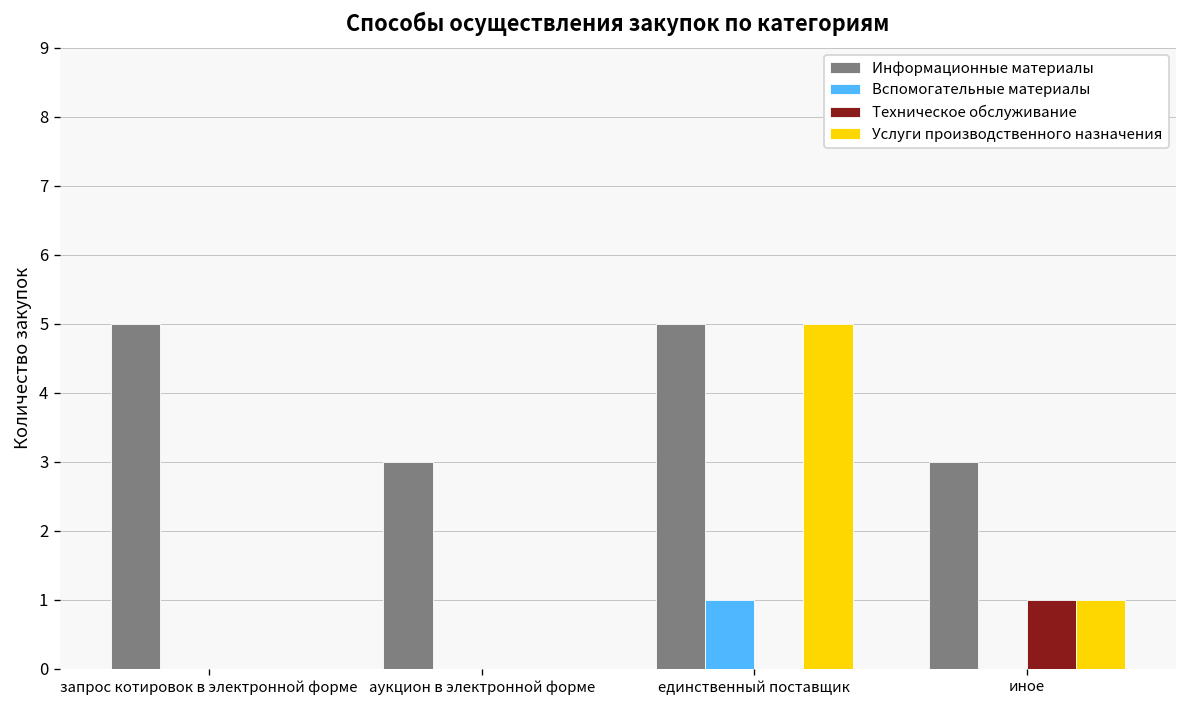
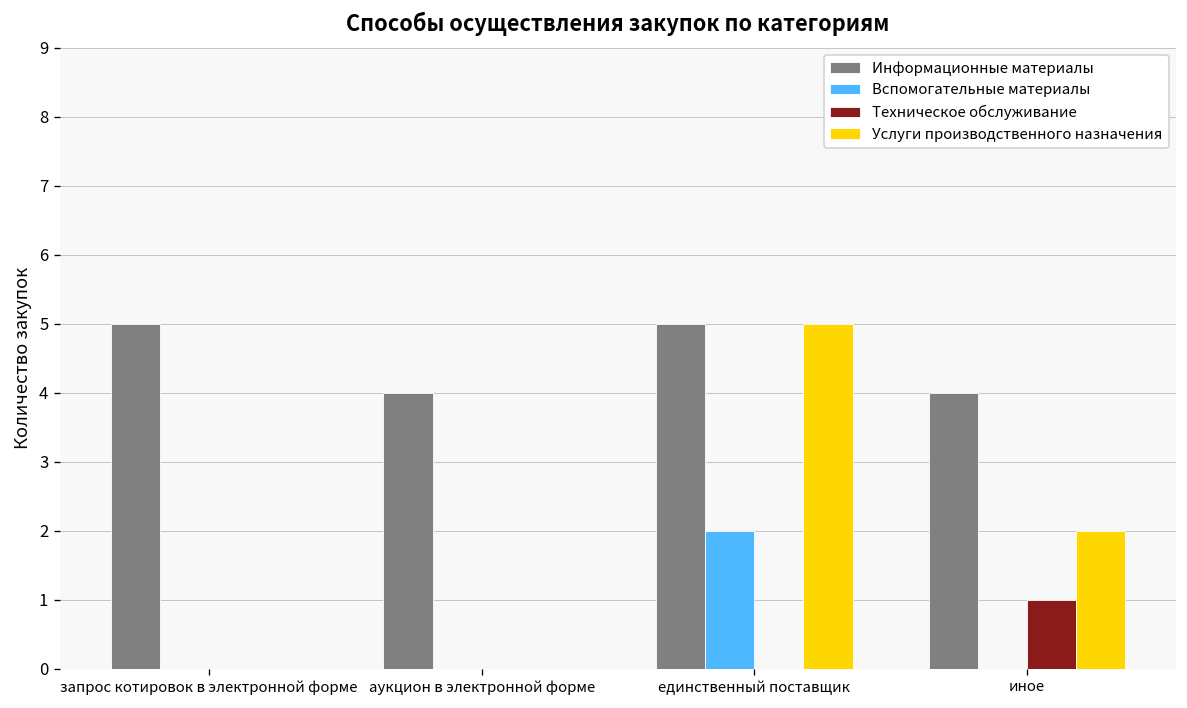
Информационные материалы, аукцион в электронной форме: 3 -> 4
Вспомогательные материалы, единственный поставщик: 1 -> 2
Информационные материалы, иное: 3 -> 4
Услуги производственного назначения, иное: 1 -> 2
